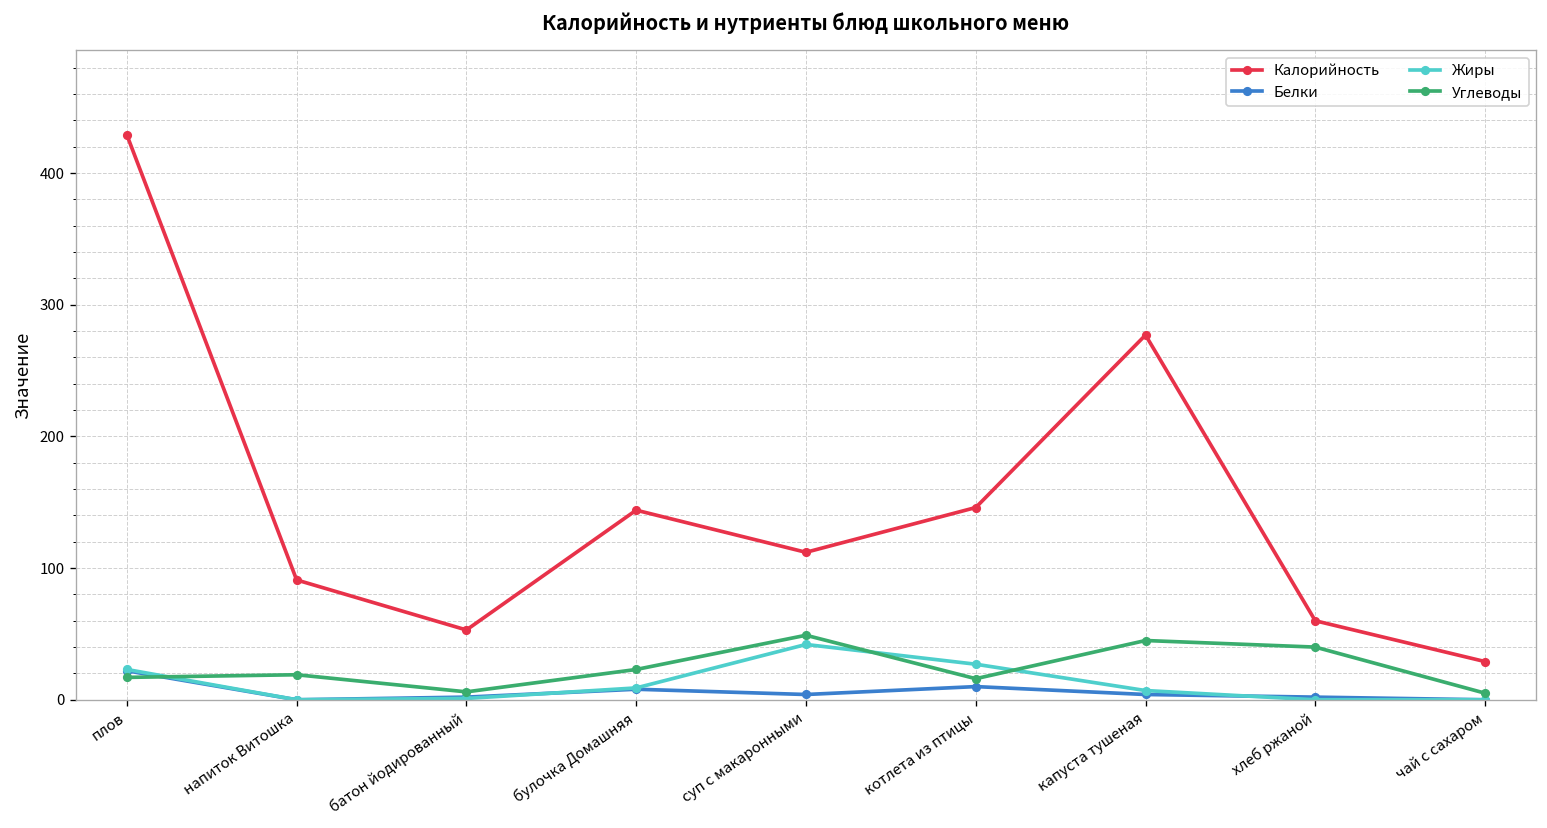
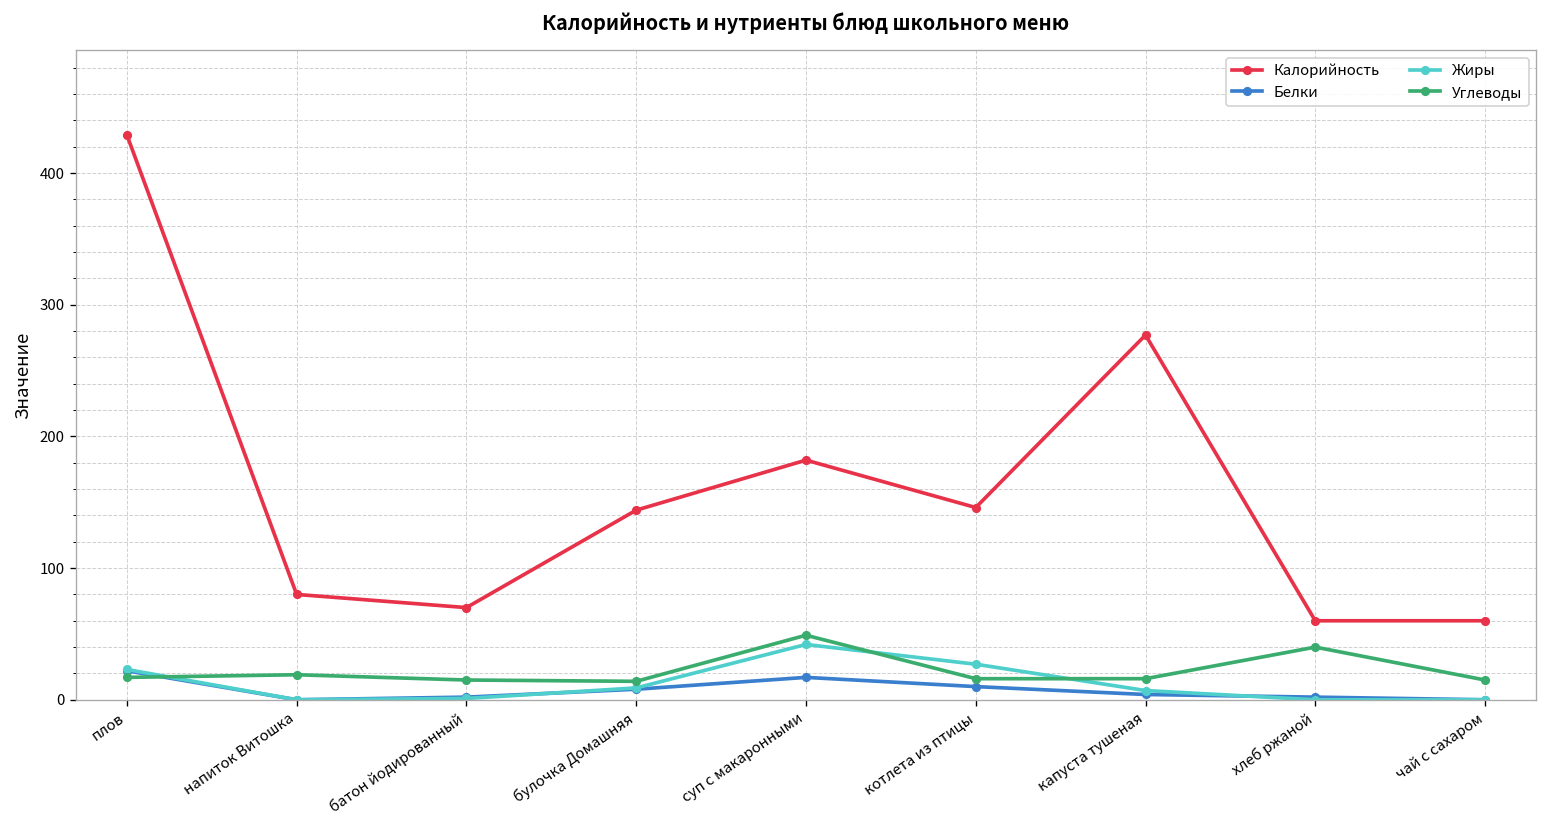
Калорийность, напиток Витошка: 91 -> 80
Калорийность, батон йодированный: 53 -> 70
Углеводы, батон йодированный: 6 -> 15
Углеводы, булочка Домашняя: 23 -> 14
Калорийность, суп с макаронными: 112 -> 182
Белки, суп с макаронными: 4 -> 17
Углеводы, капуста тушеная: 45 -> 16
Калорийность, чай с сахаром: 29 -> 60
Углеводы, чай с сахаром: 5 -> 15
